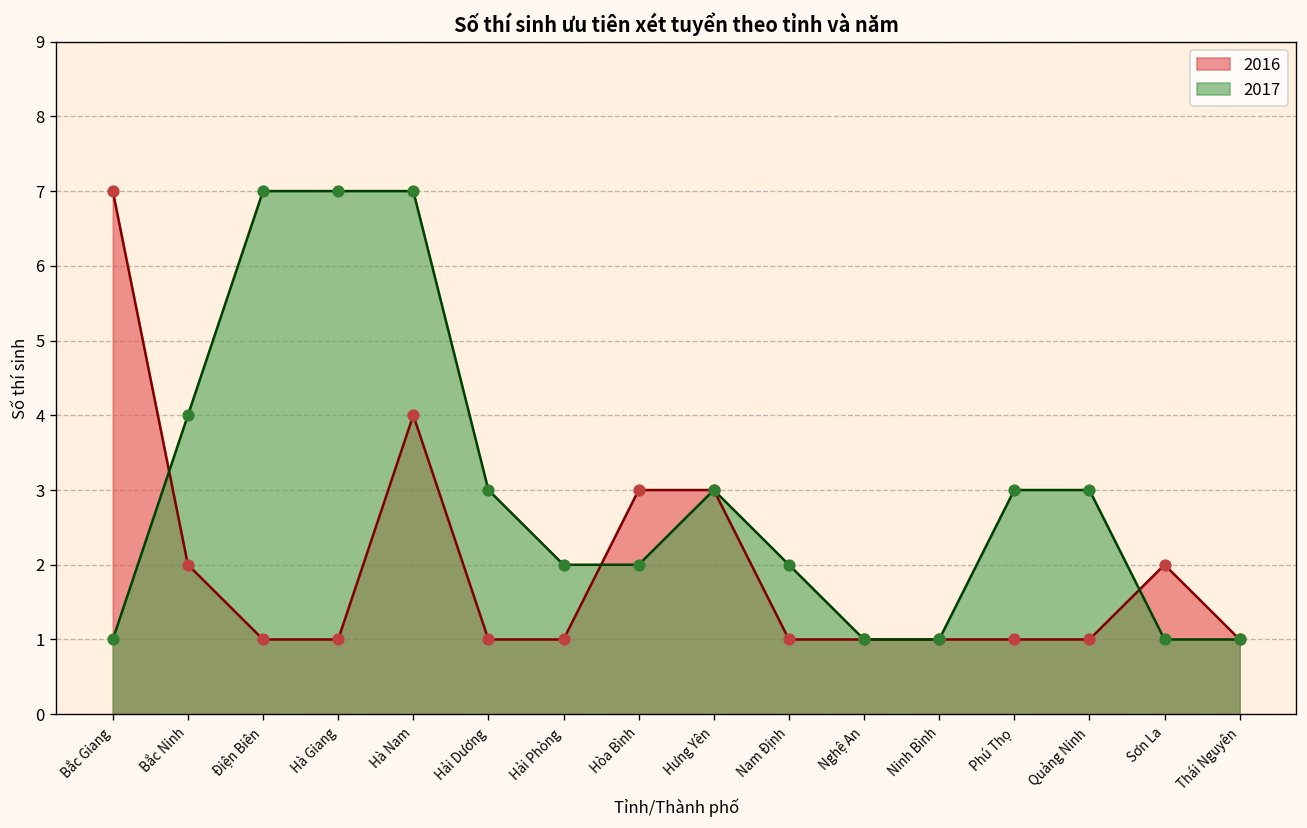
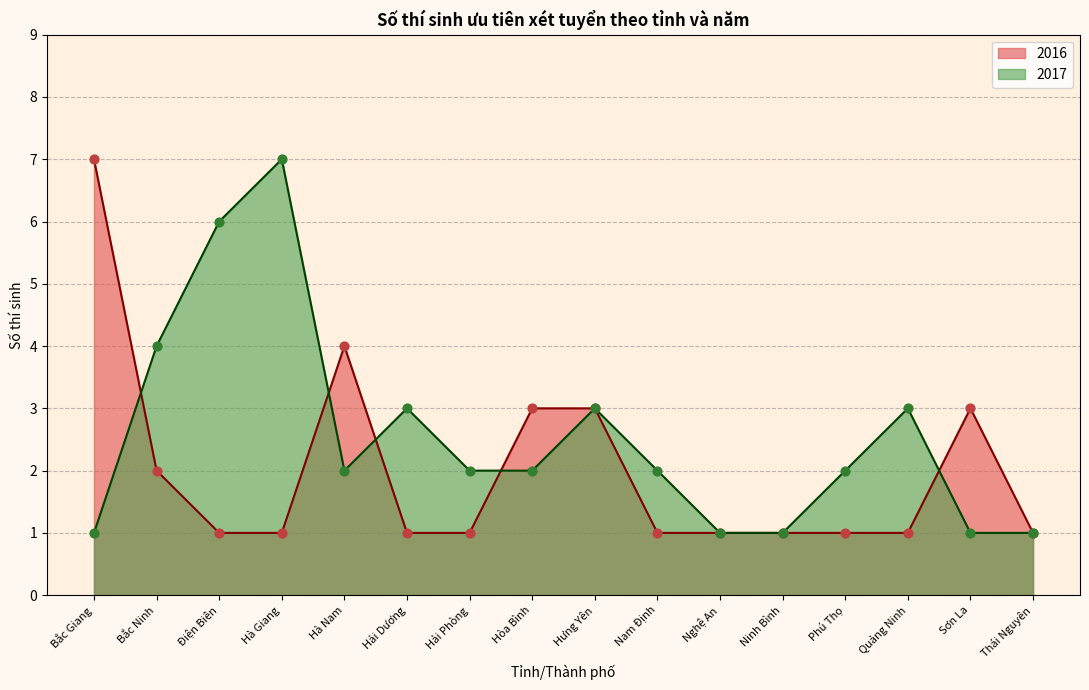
2017, Điện Biên: 7 -> 6
2017, Hà Nam: 7 -> 2
2017, Phú Thọ: 3 -> 2
2016, Sơn La: 2 -> 3
